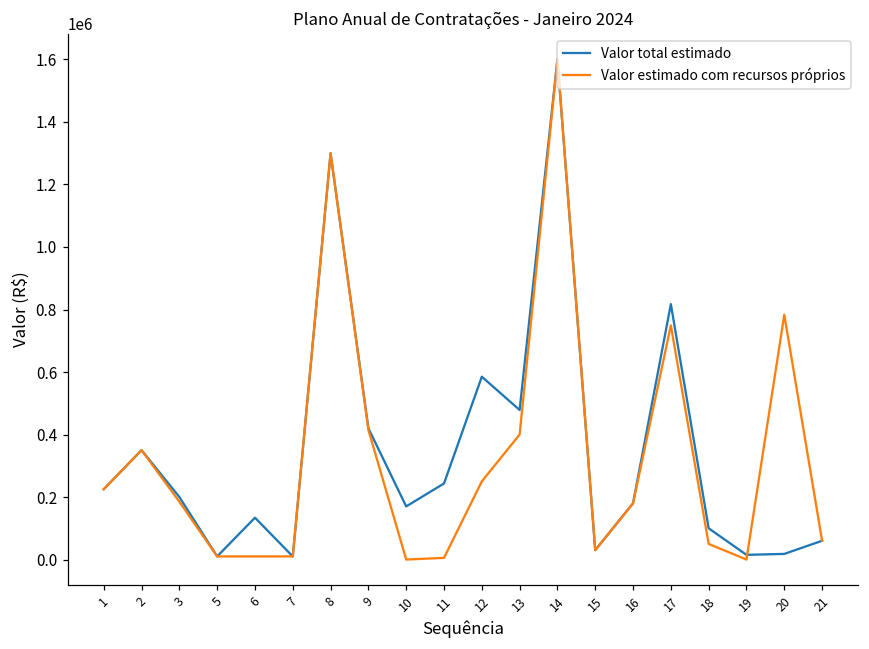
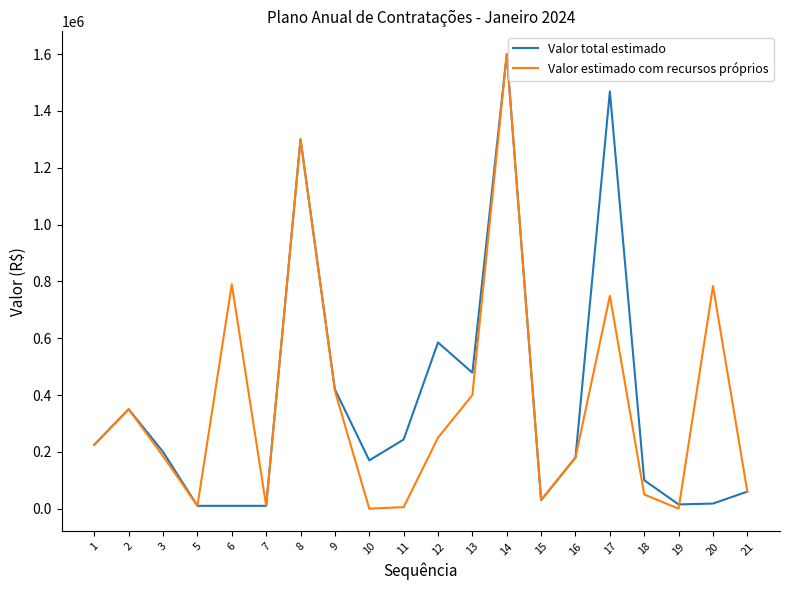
Valor total estimado, 6: 130000 -> 10000
Valor estimado com recursos próprios, 6: 10000 -> 790000
Valor total estimado, 17: 820000 -> 1470000
